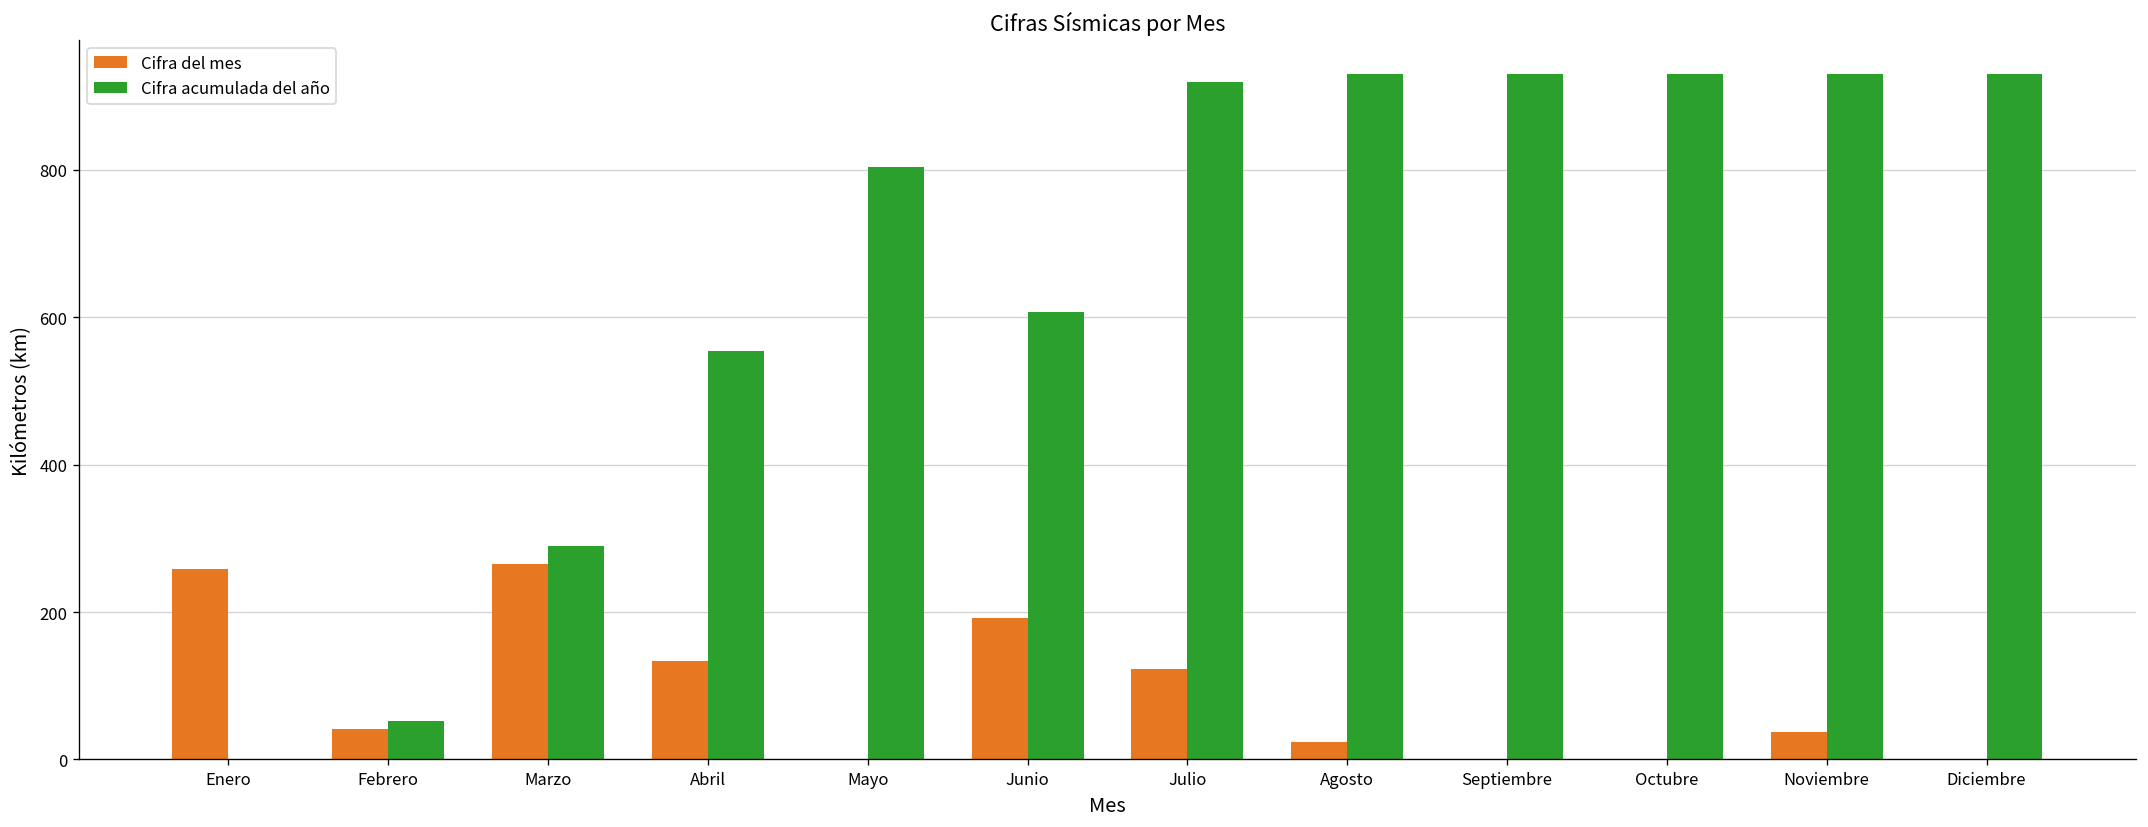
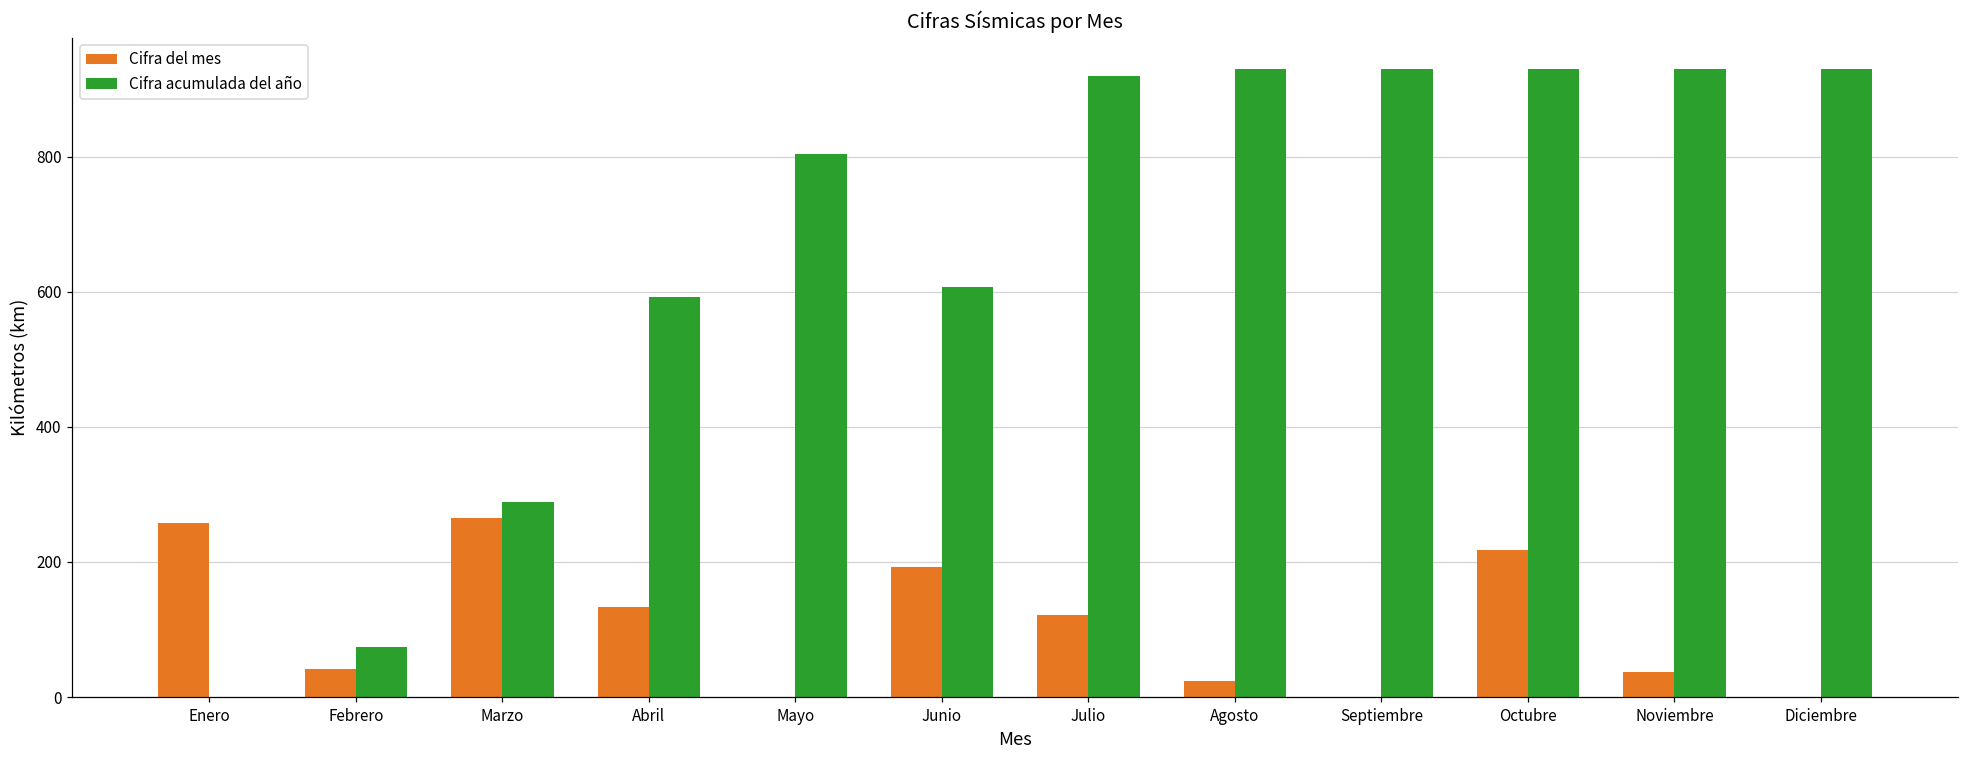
Cifra acumulada del año, Febrero: 50 -> 70
Cifra acumulada del año, Abril: 550 -> 590
Cifra del mes, Octubre: 0 -> 220
